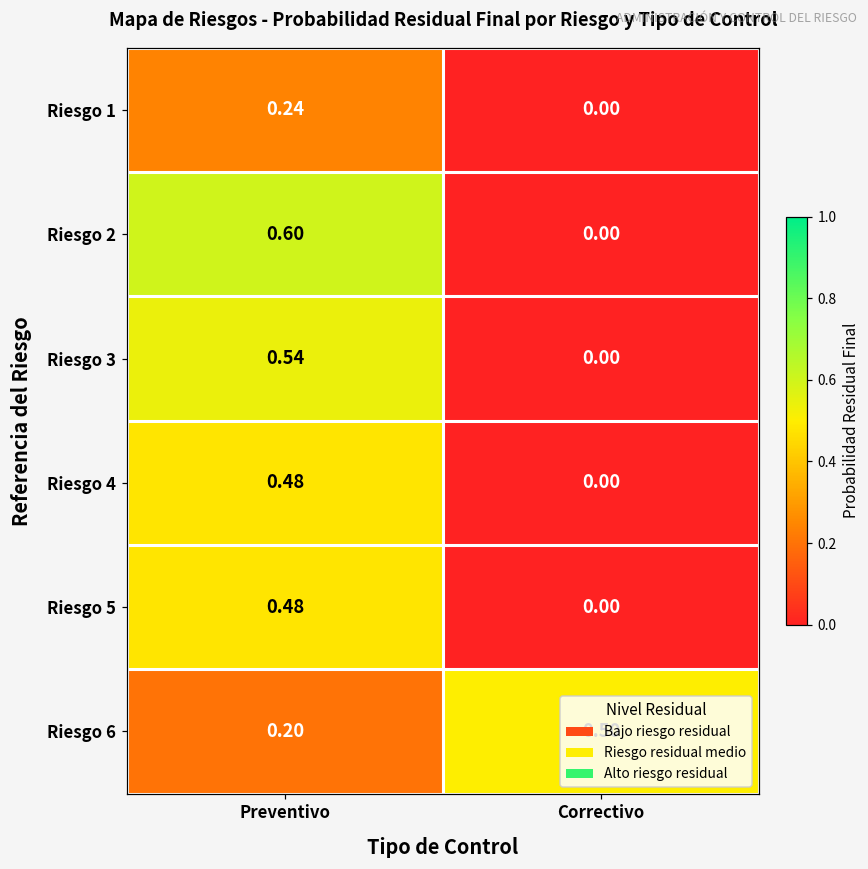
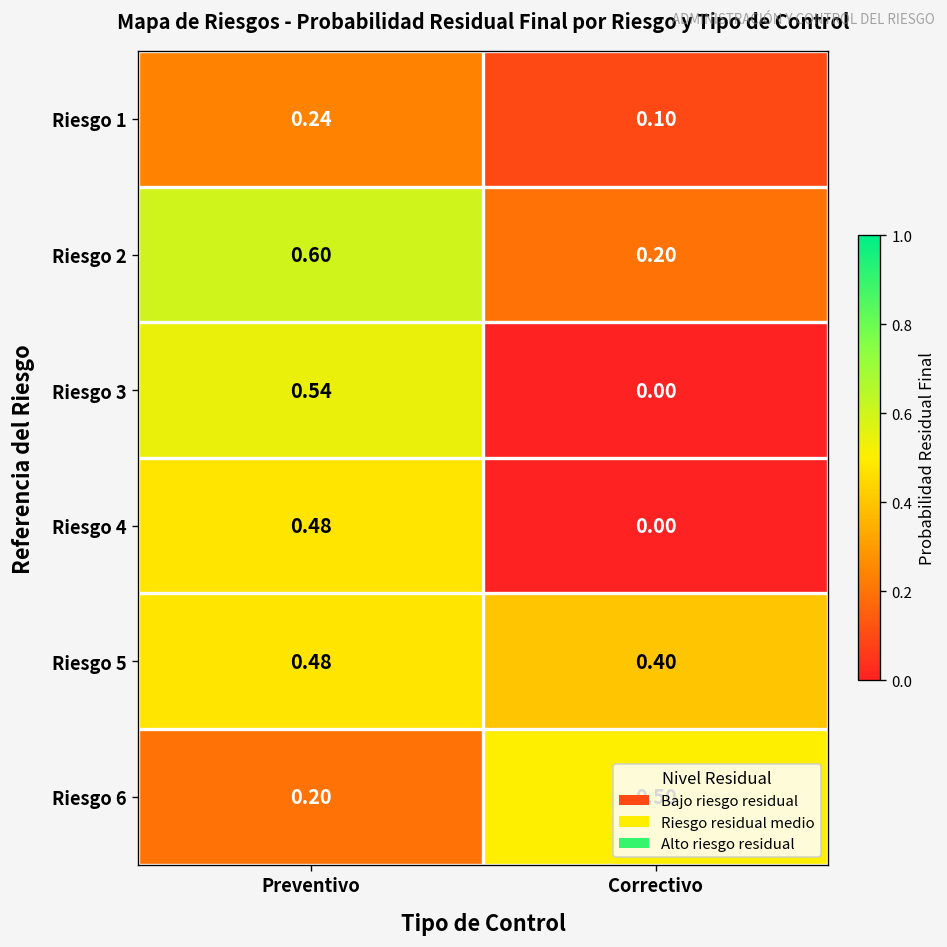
Riesgo 1, Correctivo: 0.00 -> 0.10
Riesgo 2, Correctivo: 0.00 -> 0.20
Riesgo 5, Correctivo: 0.00 -> 0.40
